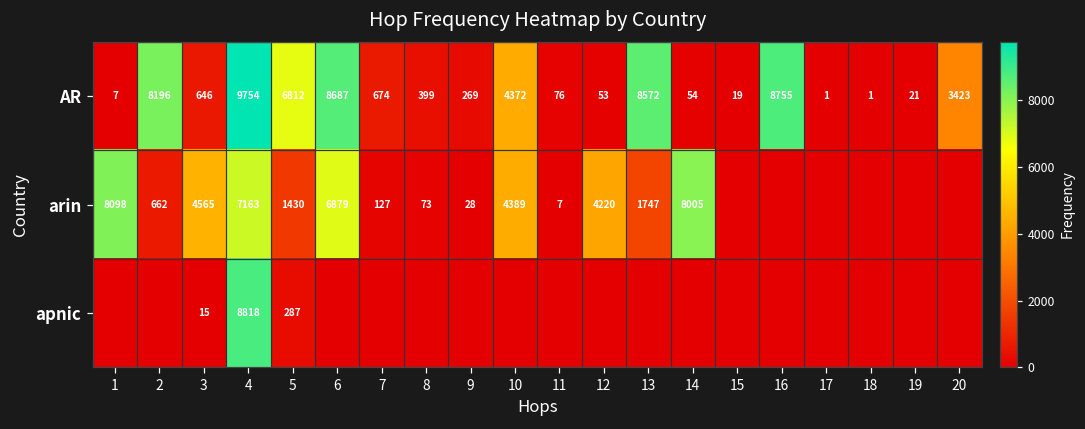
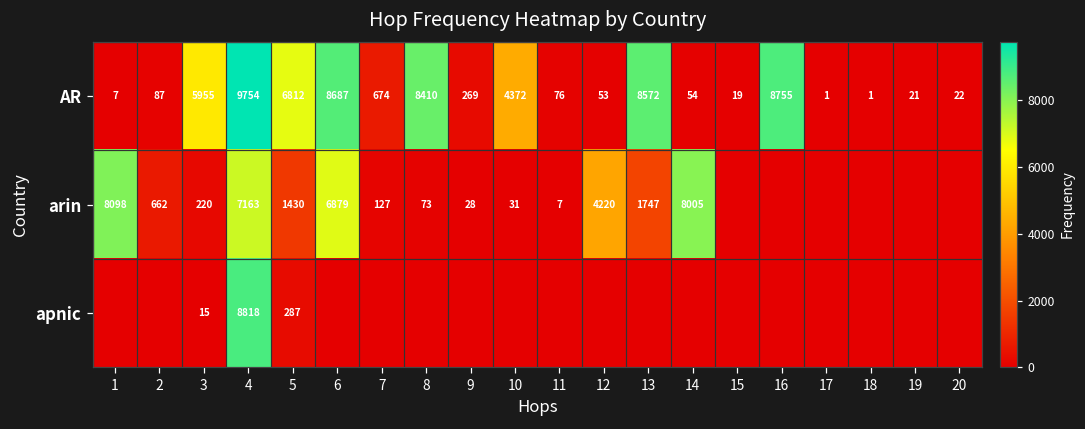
AR, 2: 8196 -> 87
AR, 3: 646 -> 5955
AR, 8: 399 -> 8410
AR, 20: 3423 -> 22
arin, 3: 4565 -> 220
arin, 10: 4389 -> 31
